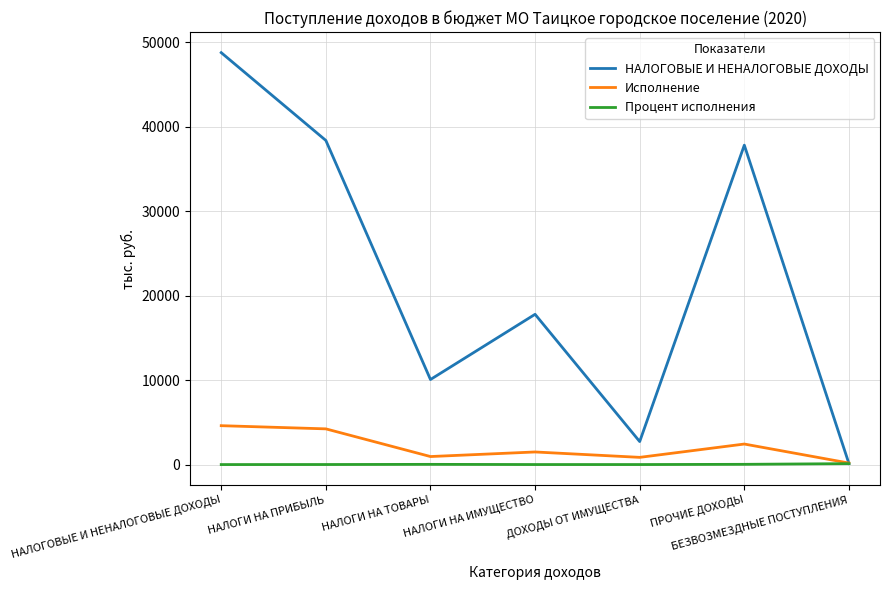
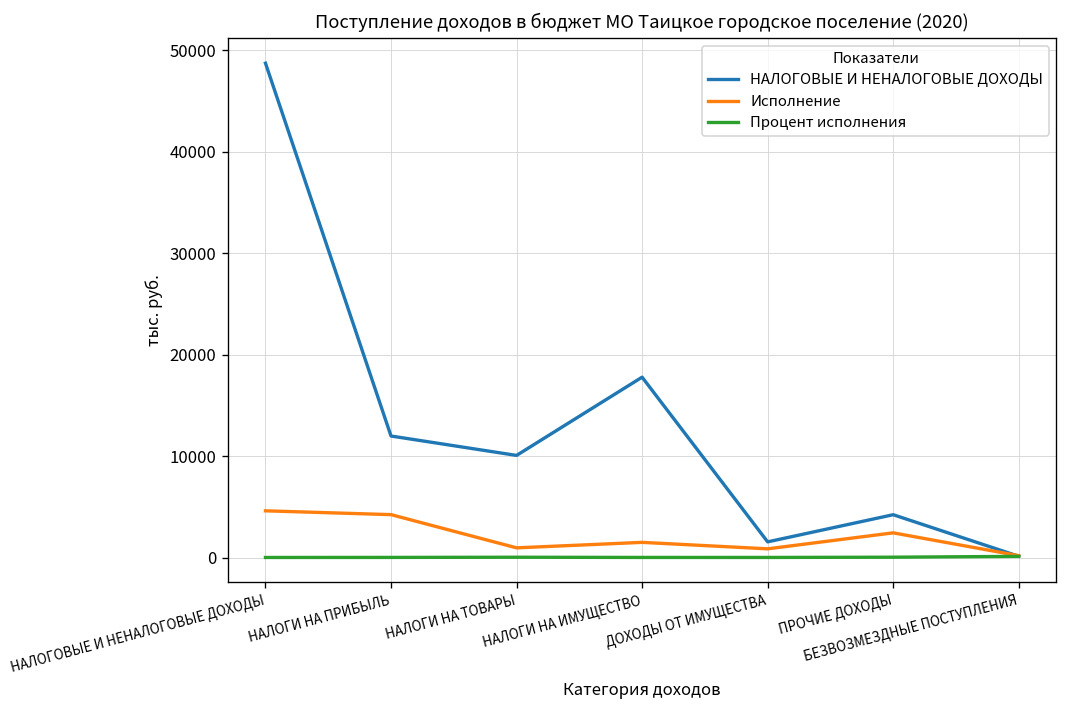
НАЛОГОВЫЕ И НЕНАЛОГОВЫЕ ДОХОДЫ, НАЛОГИ НА ПРИБЫЛЬ: 38000 -> 12000
НАЛОГОВЫЕ И НЕНАЛОГОВЫЕ ДОХОДЫ, ДОХОДЫ ОТ ИМУЩЕСТВА: 3000 -> 2000
НАЛОГОВЫЕ И НЕНАЛОГОВЫЕ ДОХОДЫ, ПРОЧИЕ ДОХОДЫ: 38000 -> 4000
